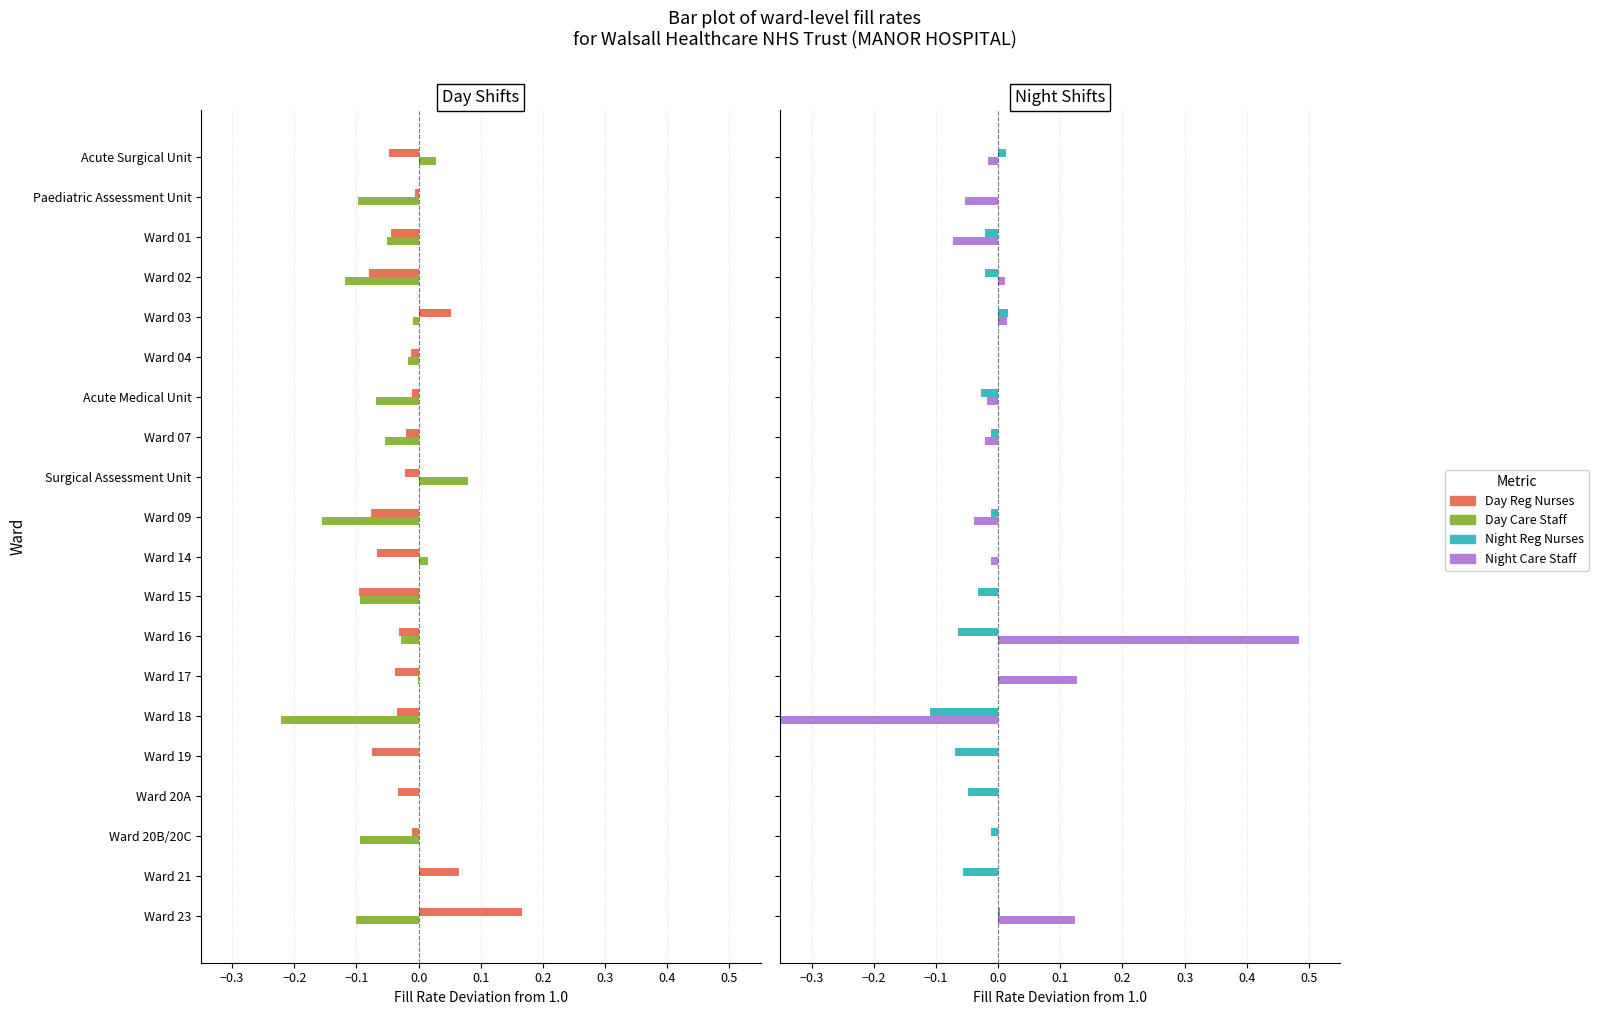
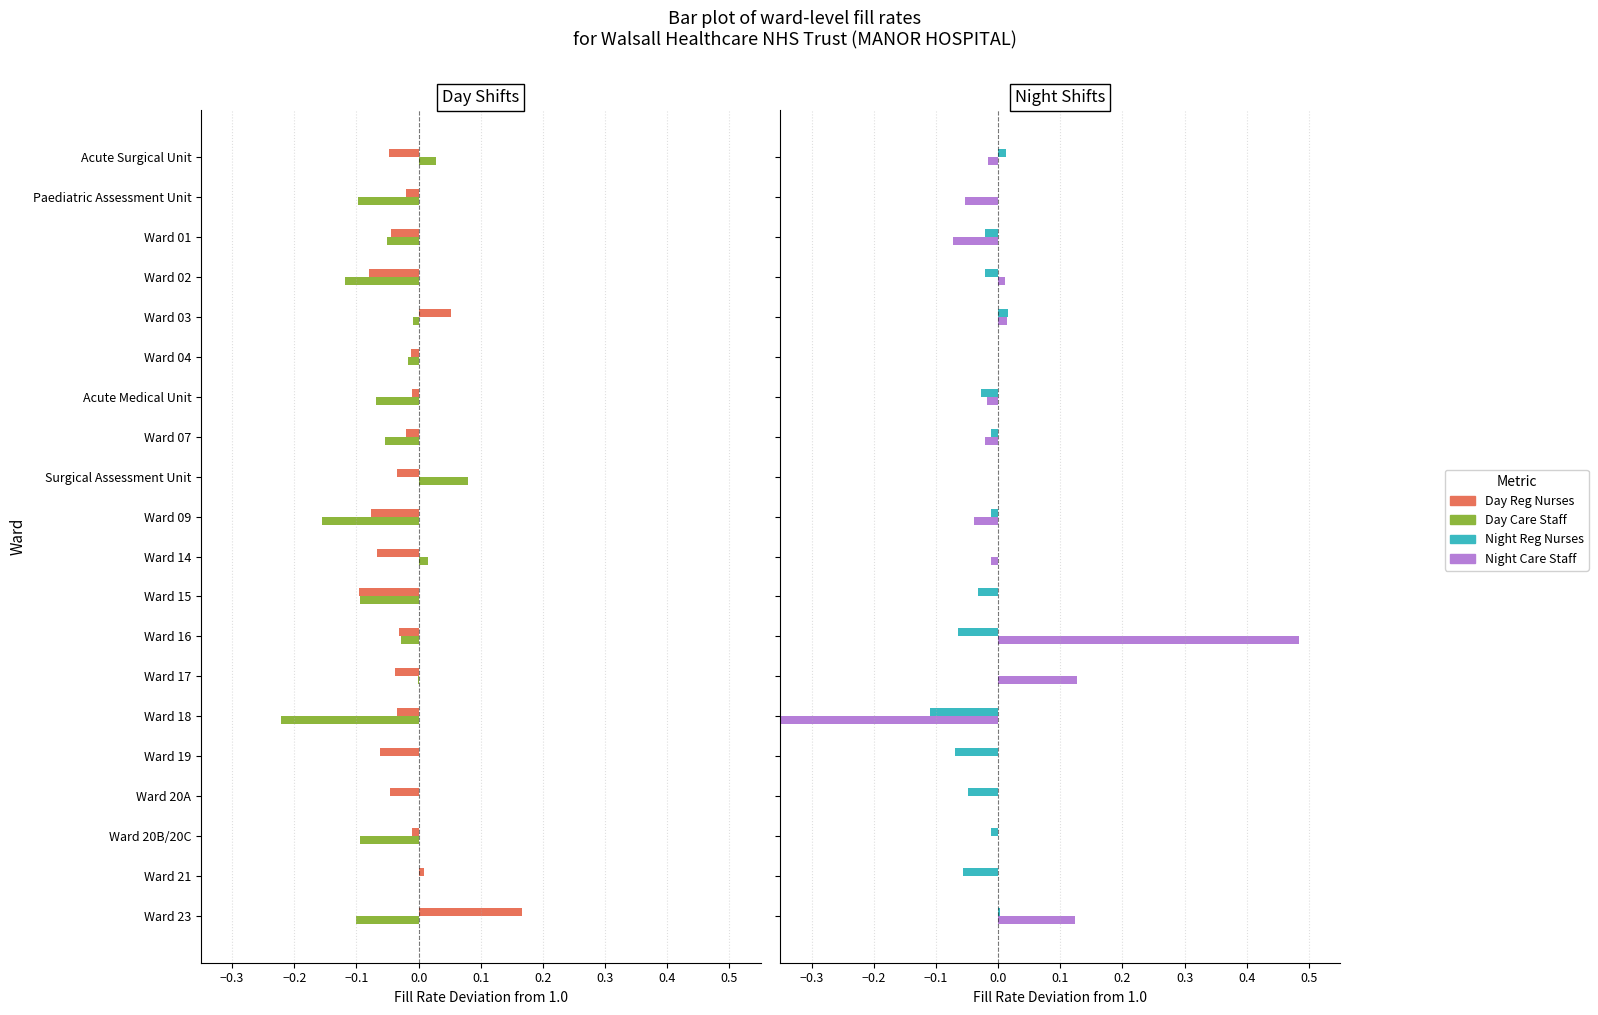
Day Shifts, Day Reg Nurses, Paediatric Assessment Unit: -0.01 -> -0.02
Day Shifts, Day Reg Nurses, Surgical Assessment Unit: -0.02 -> -0.03
Day Shifts, Day Reg Nurses, Ward 19: -0.07 -> -0.06
Day Shifts, Day Reg Nurses, Ward 20A: -0.03 -> -0.05
Day Shifts, Day Reg Nurses, Ward 21: 0.06 -> 0.01
